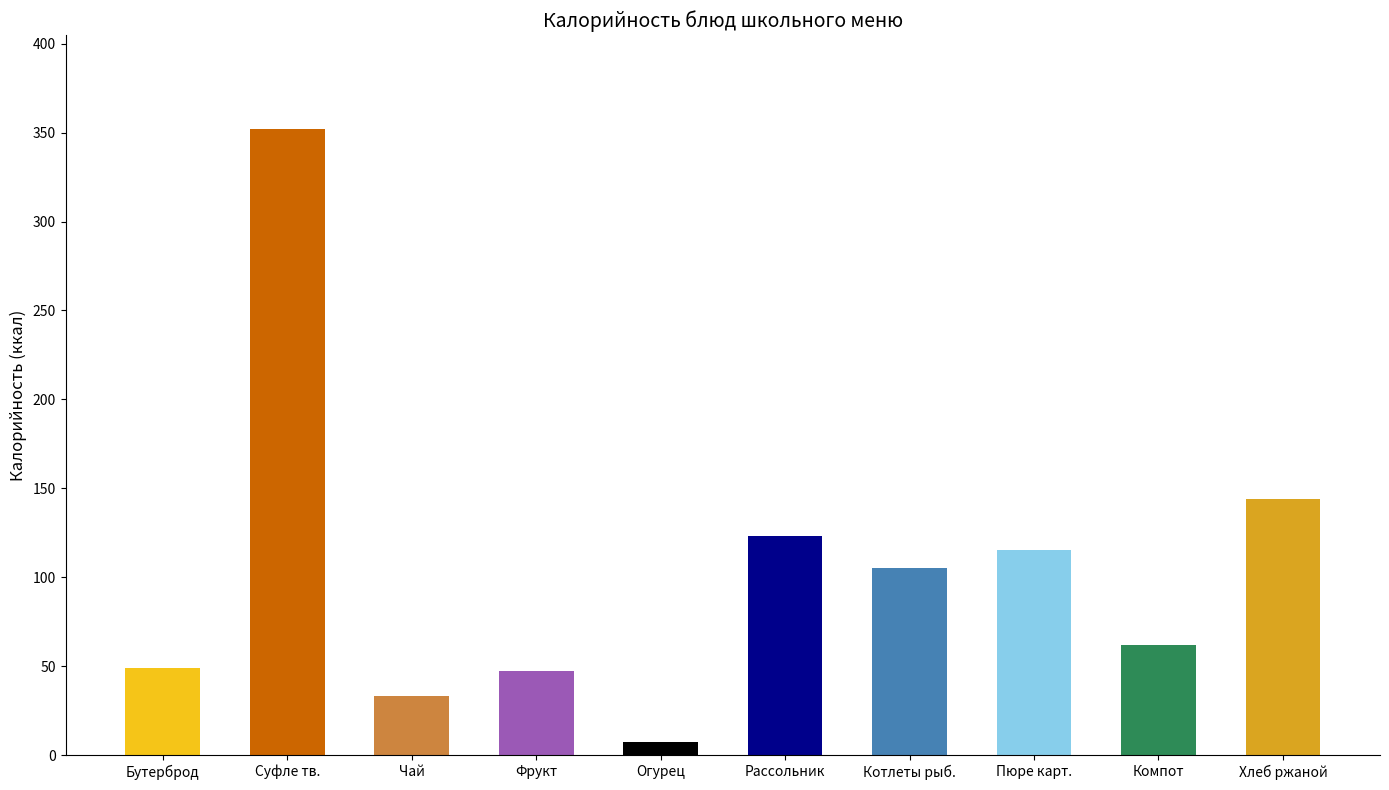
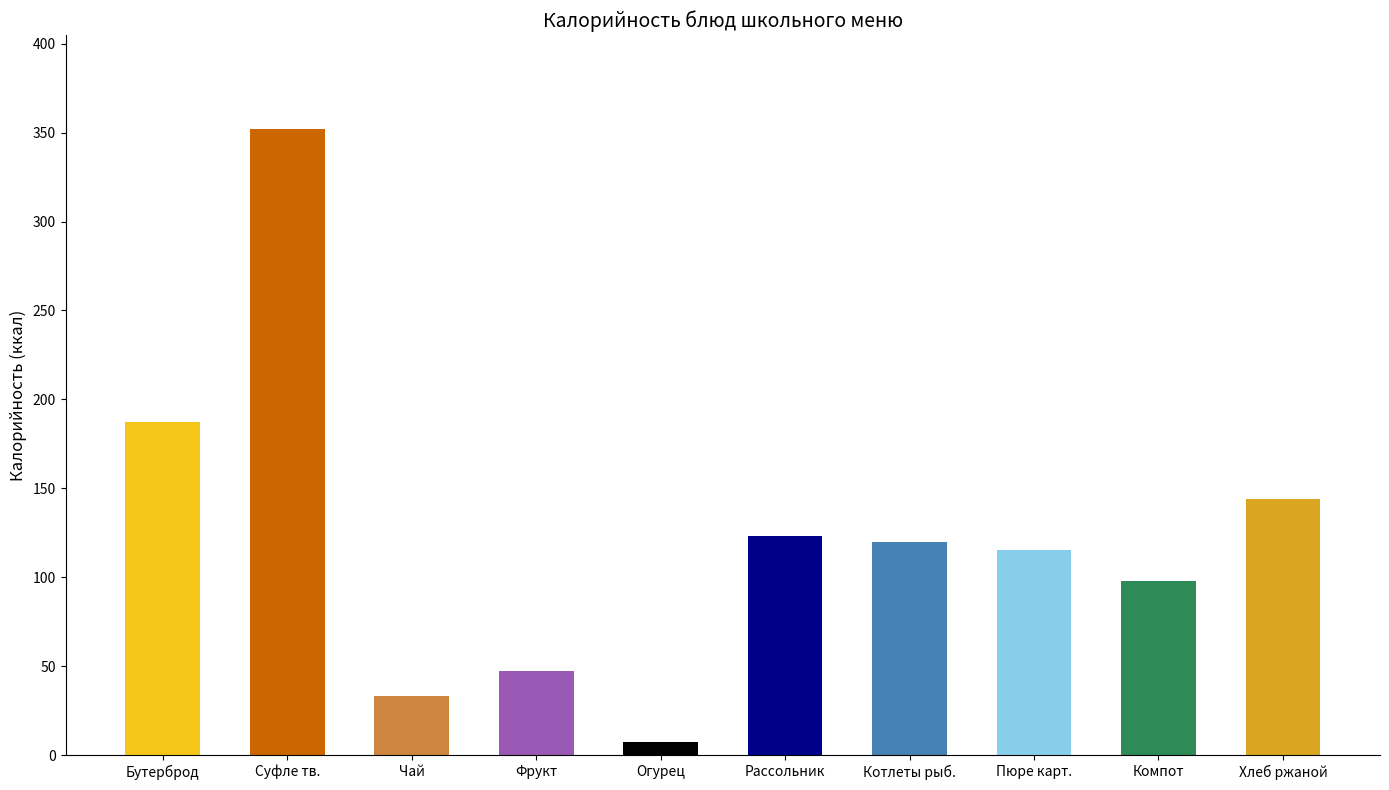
Бутерброд: 49 -> 187
Котлеты рыб.: 105 -> 120
Компот: 62 -> 98
